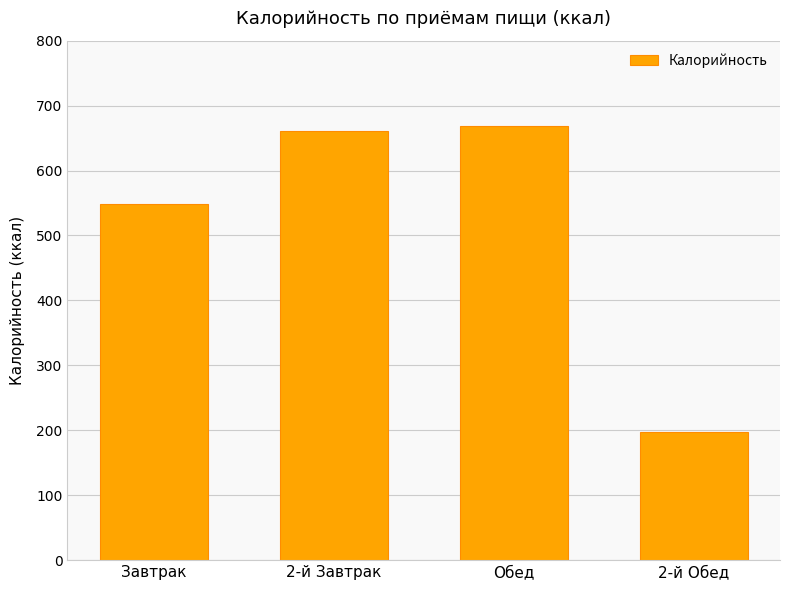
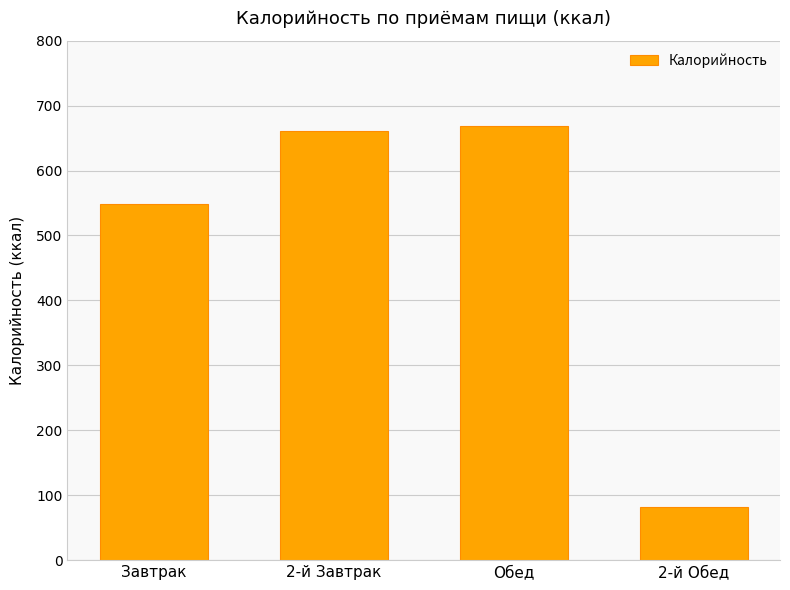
2-й Обед: 200 -> 80
